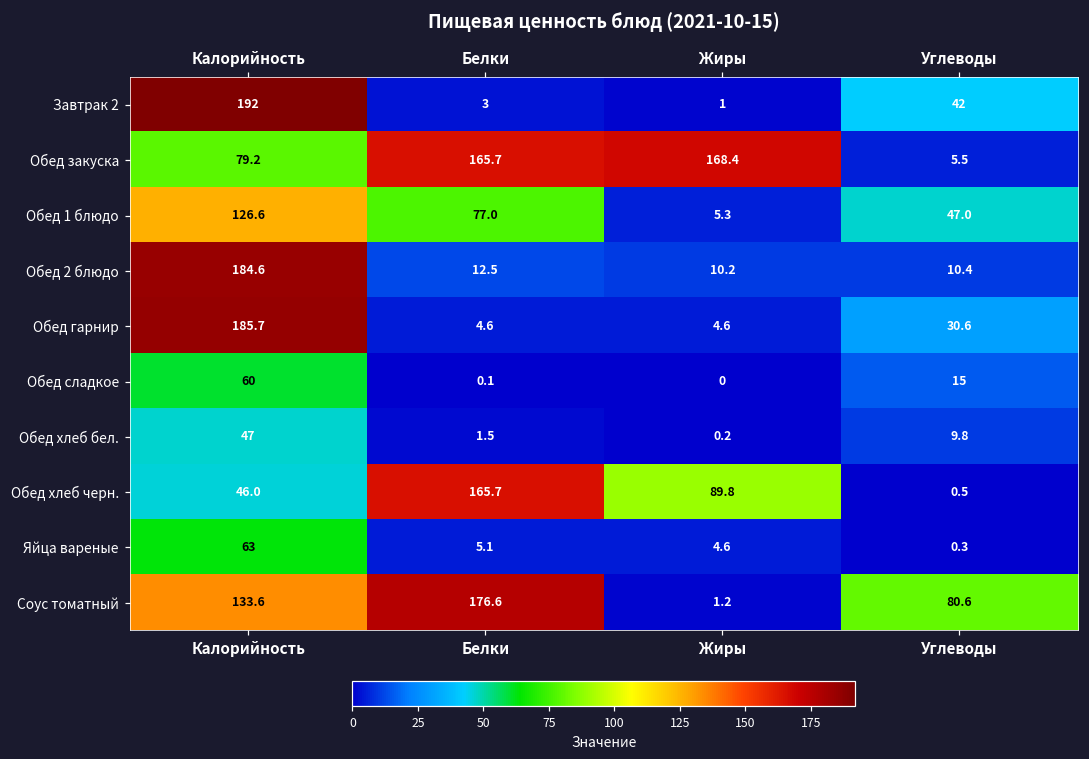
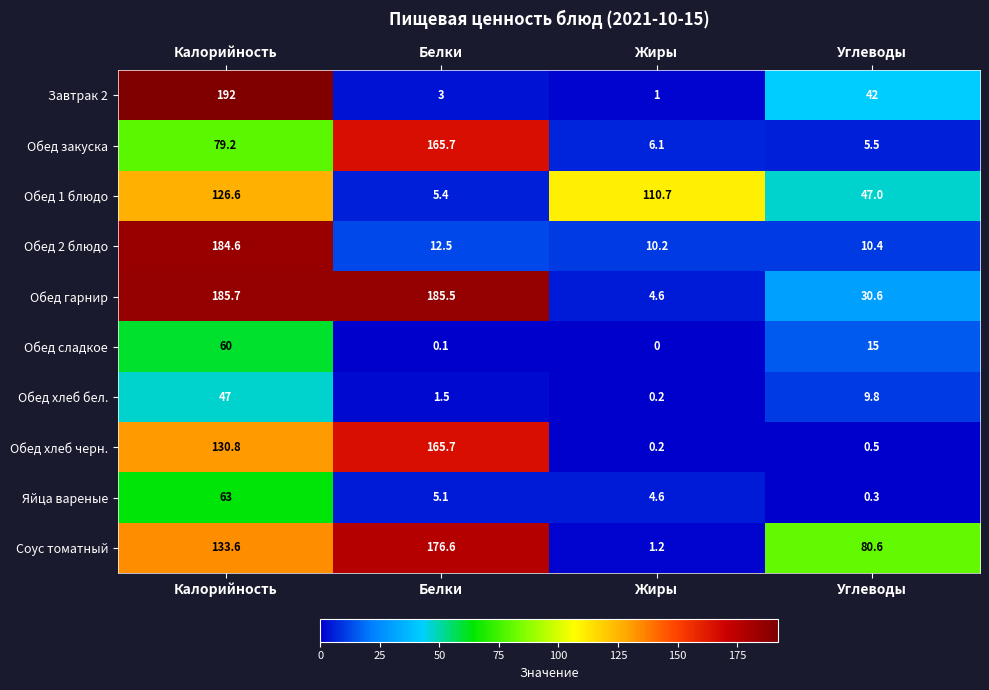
Обед закуска, Жиры: 168.4 -> 6.1
Обед 1 блюдо, Белки: 77.0 -> 5.4
Обед 1 блюдо, Жиры: 5.3 -> 110.7
Обед гарнир, Белки: 4.6 -> 185.5
Обед хлеб черн., Калорийность: 46.0 -> 130.8
Обед хлеб черн., Жиры: 89.8 -> 0.2
